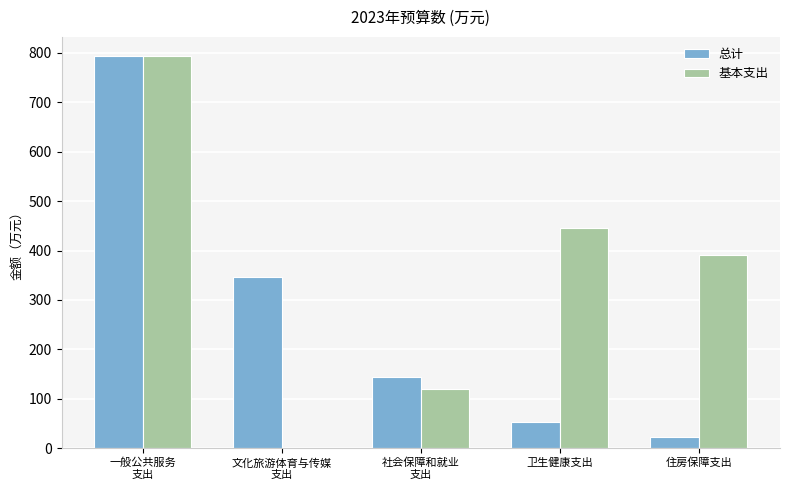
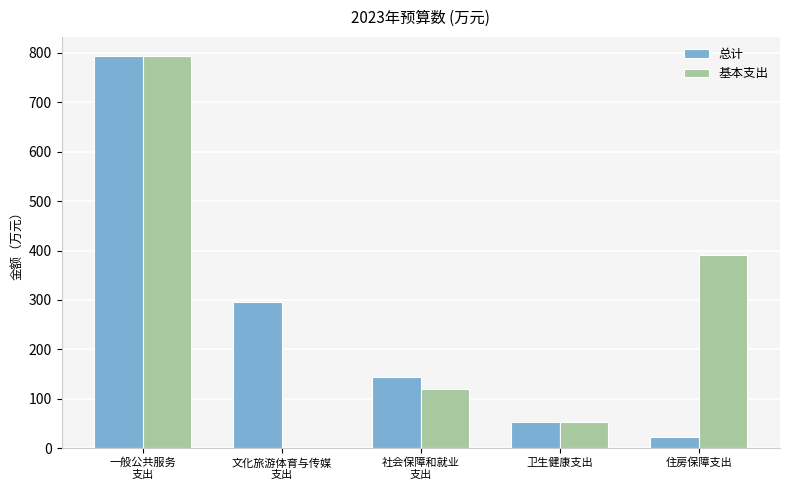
总计, 文化旅游体育与传媒 支出: 350 -> 300
基本支出, 卫生健康支出: 450 -> 50
